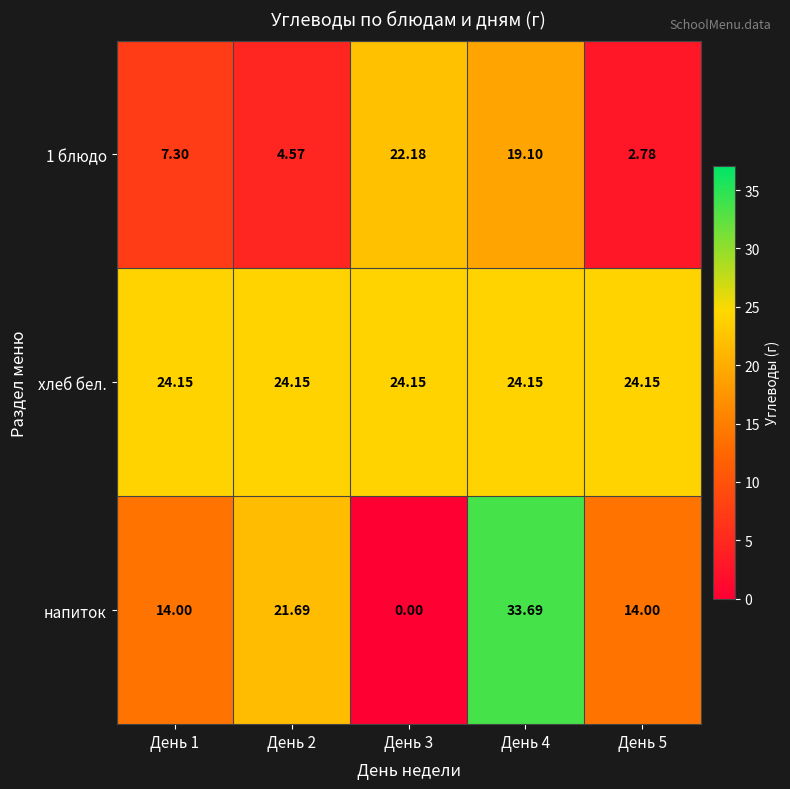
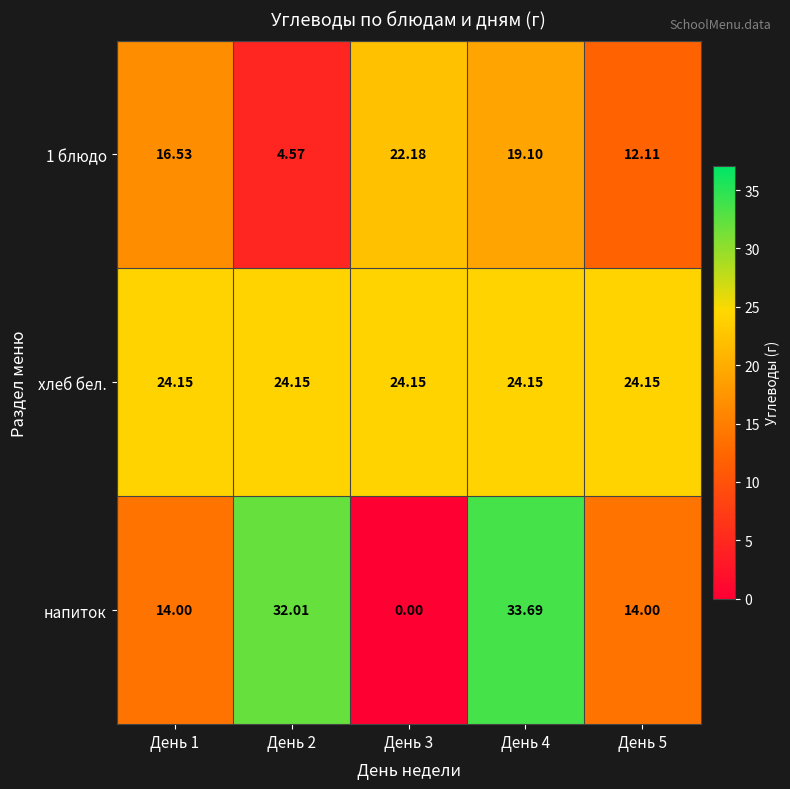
1 блюдо, День 1: 7.30 -> 16.53
1 блюдо, День 5: 2.78 -> 12.11
напиток, День 2: 21.69 -> 32.01
